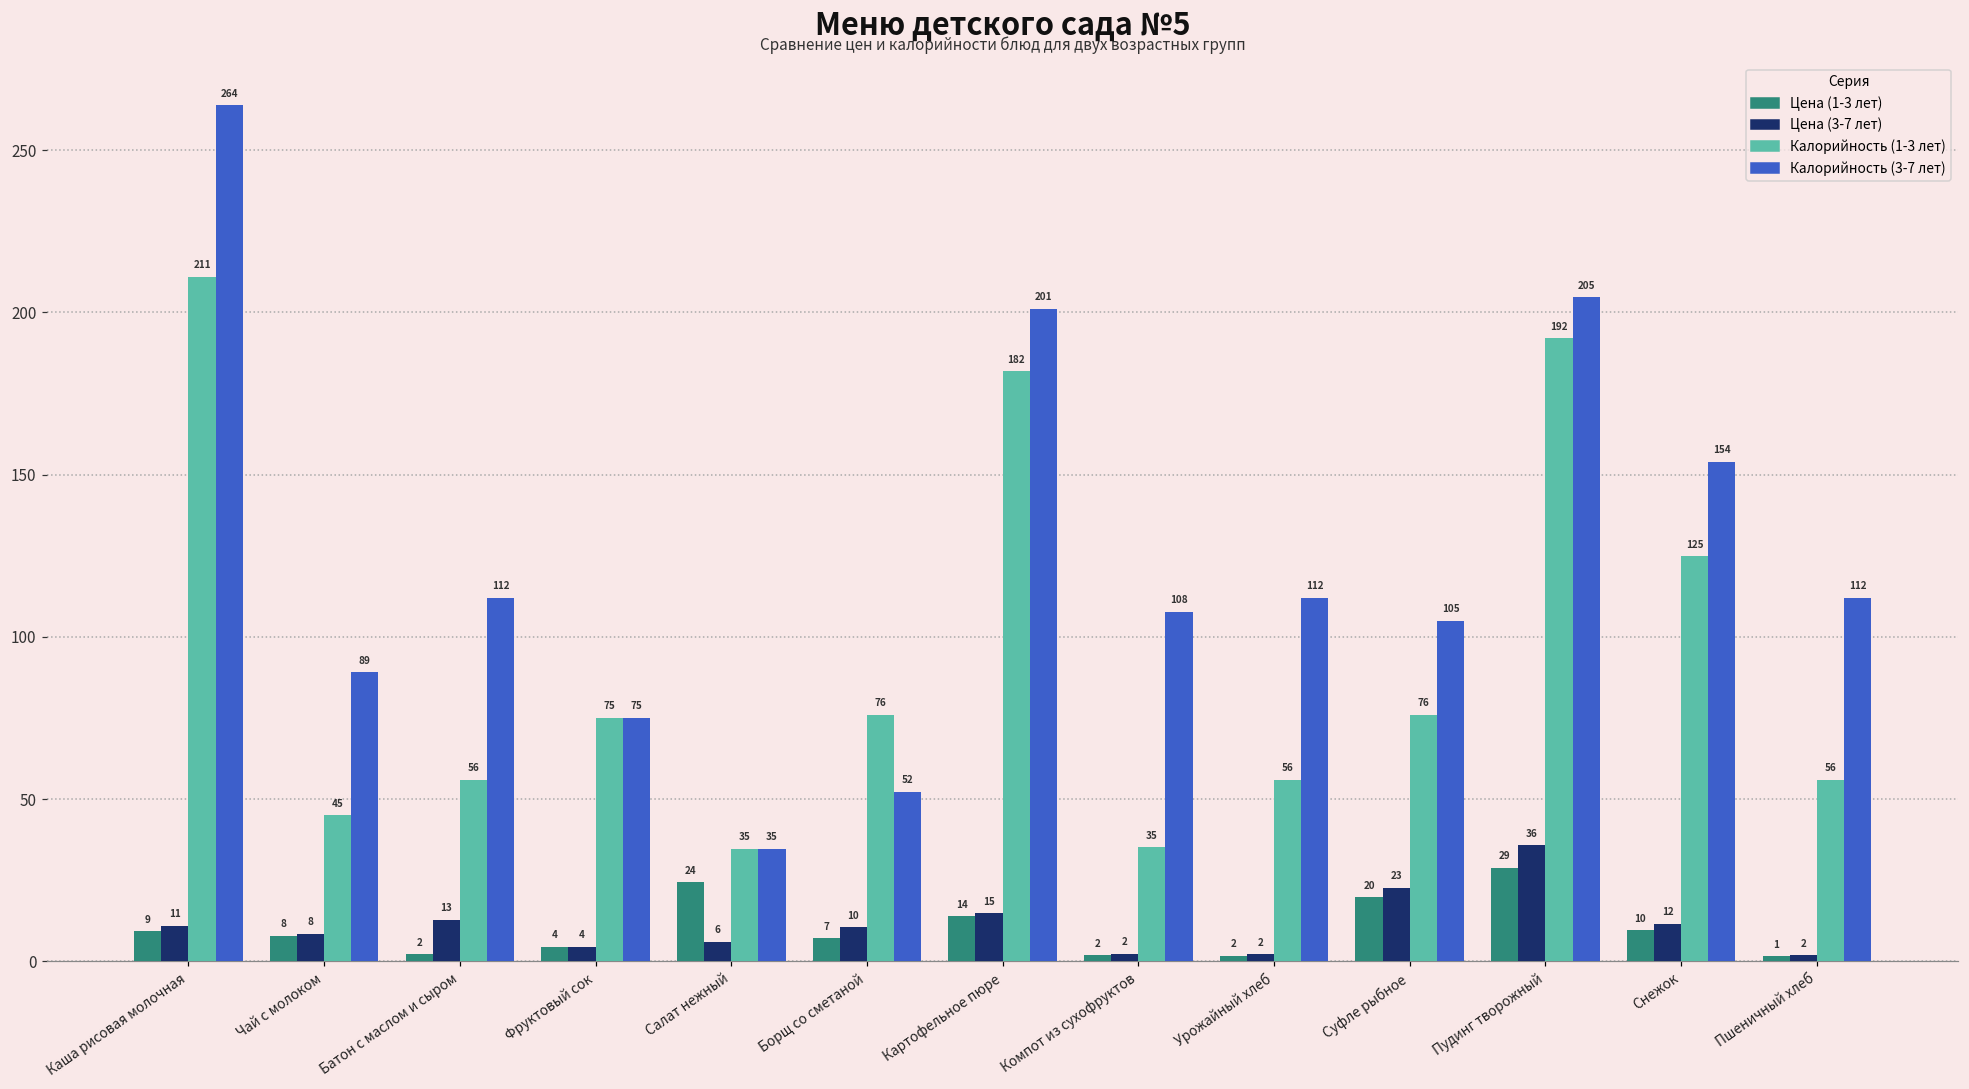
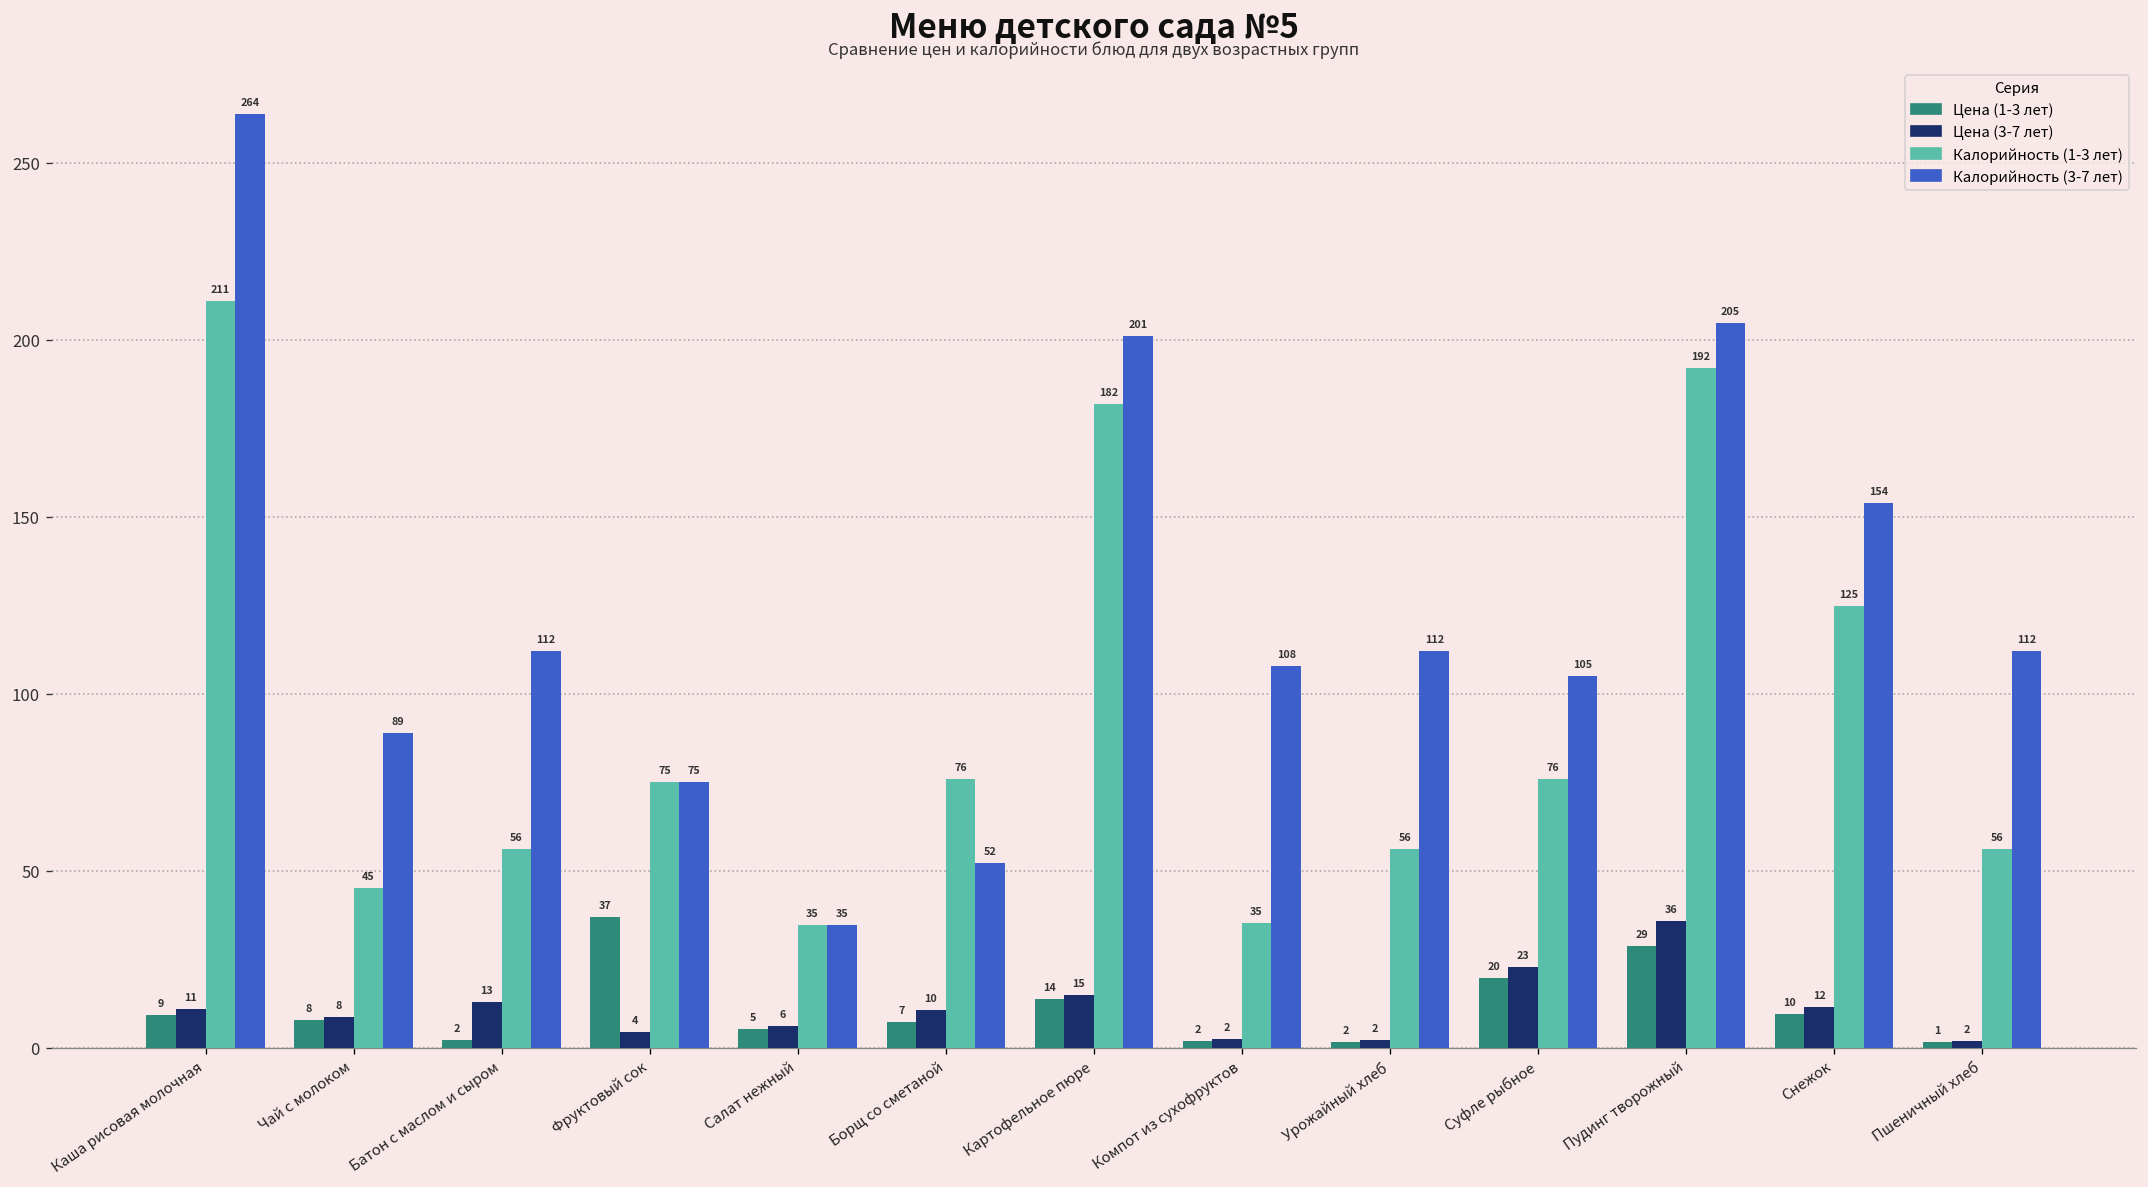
Цена (1-3 лет), Фруктовый сок: 4 -> 37
Цена (1-3 лет), Салат нежный: 24 -> 5
